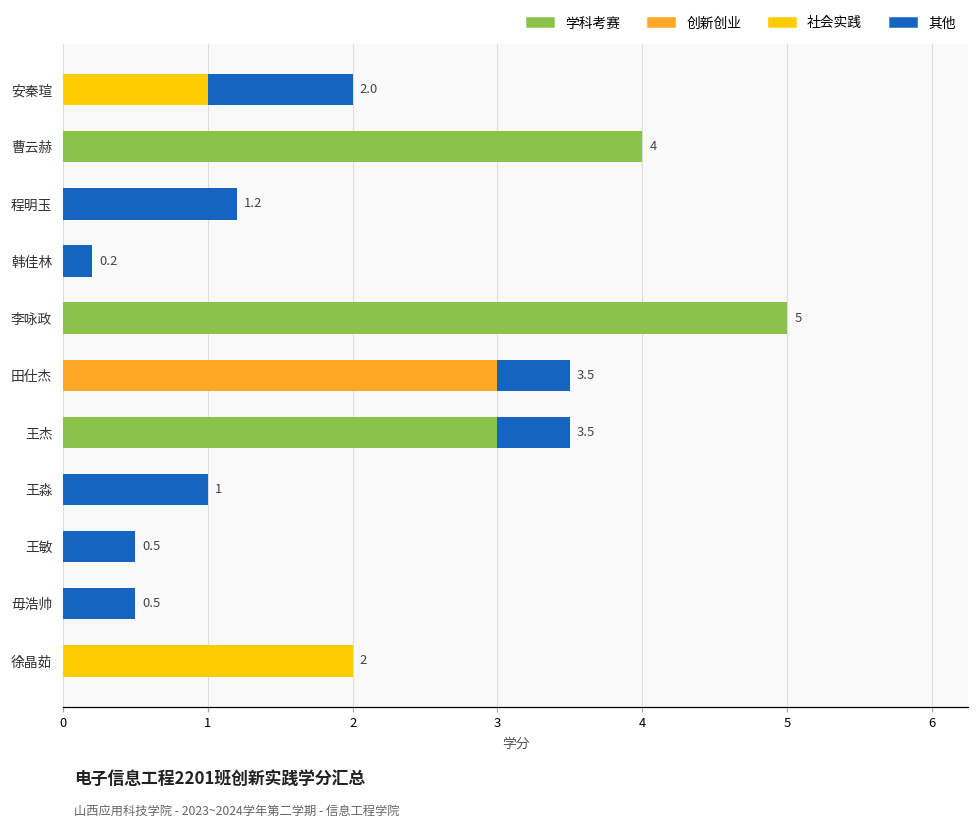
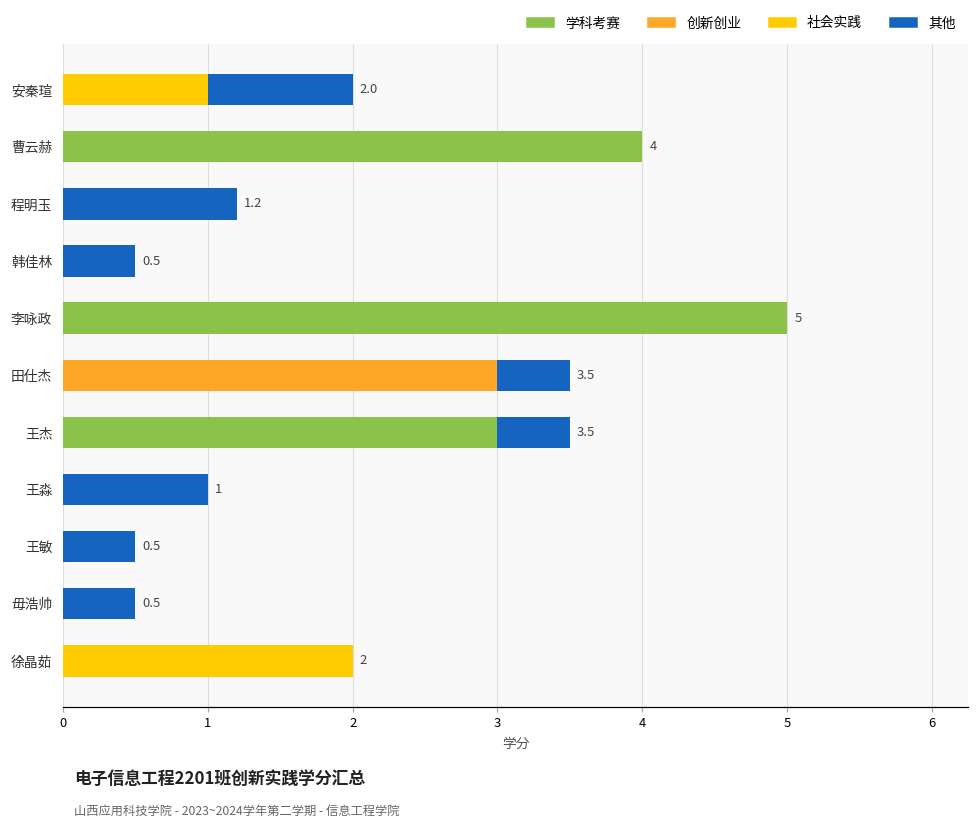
其他, 韩佳林: 0.2 -> 0.5
